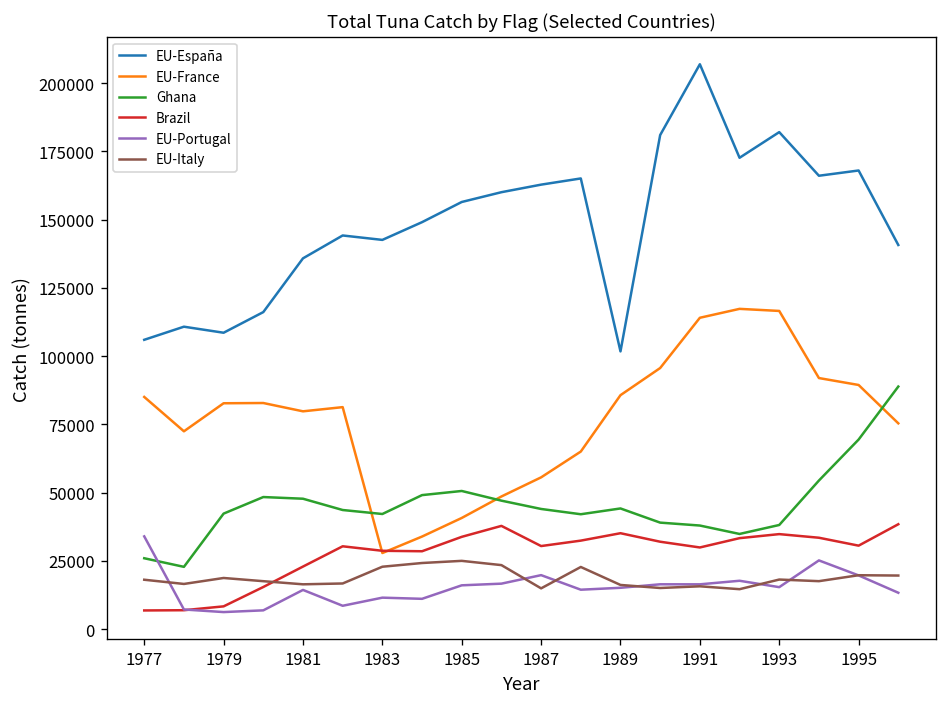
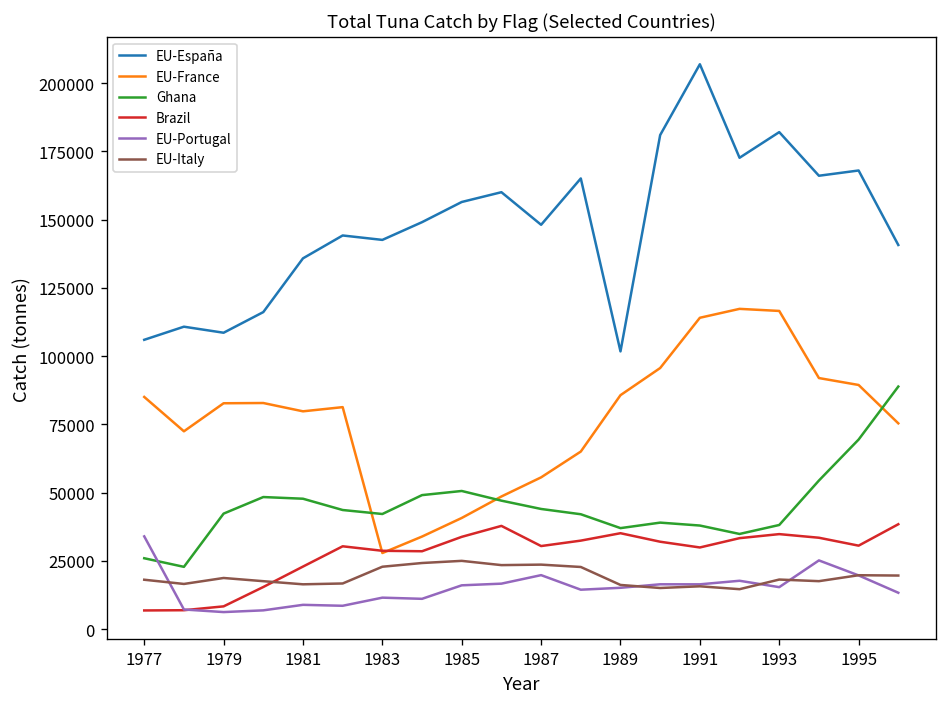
EU-Portugal, 1981: 14000 -> 9000
EU-España, 1987: 163000 -> 148000
EU-Italy, 1987: 15000 -> 24000
Ghana, 1989: 44000 -> 37000
